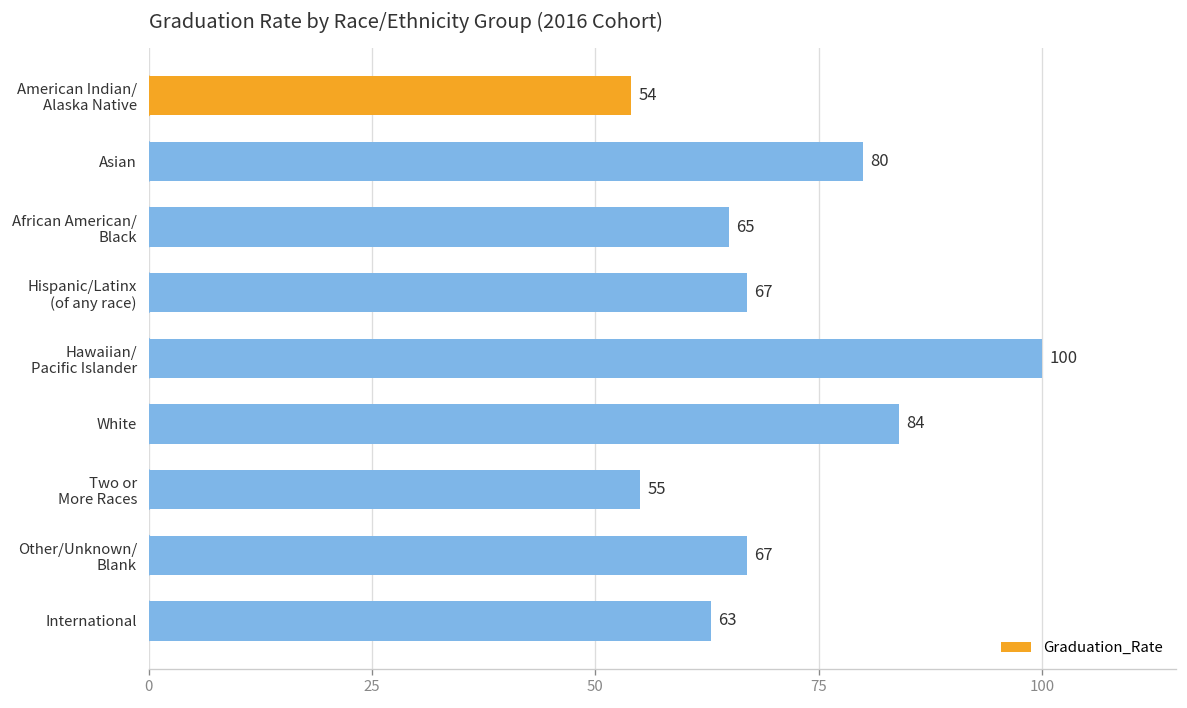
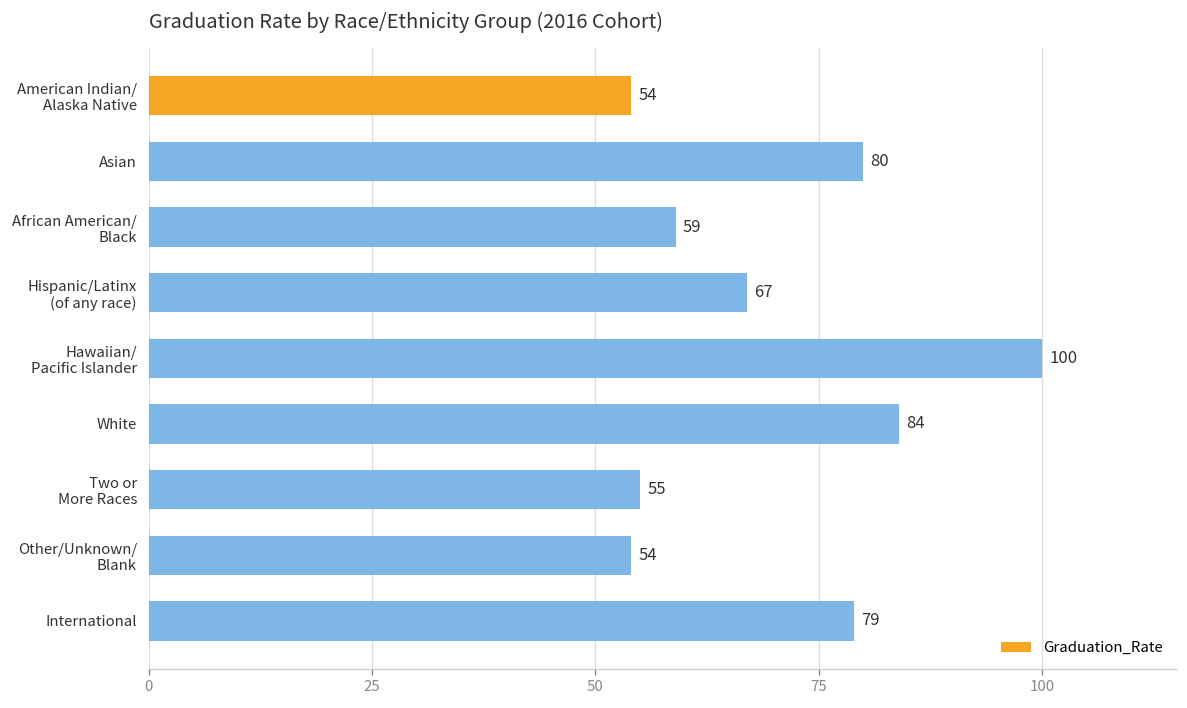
African American/ Black: 65 -> 59
Other/Unknown/ Blank: 67 -> 54
International: 63 -> 79
